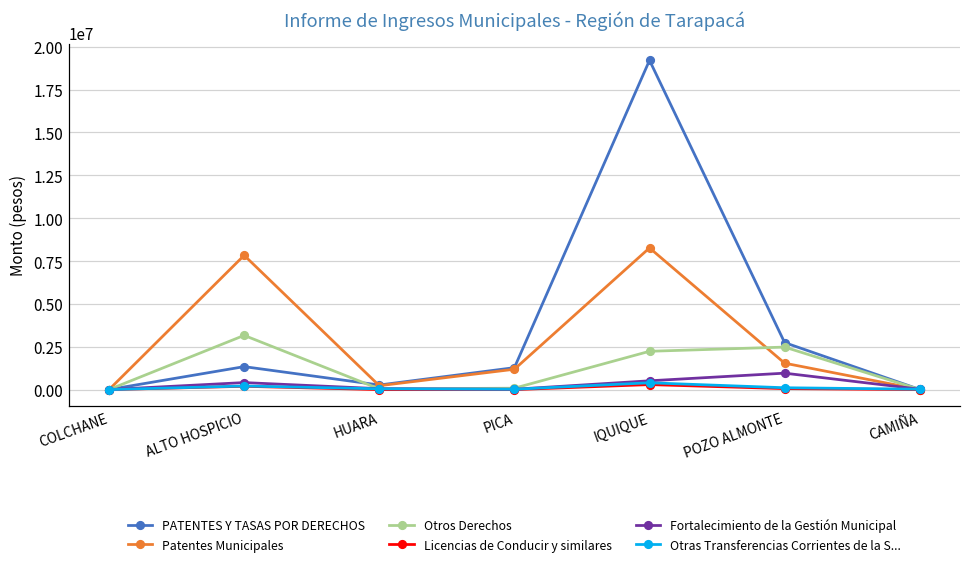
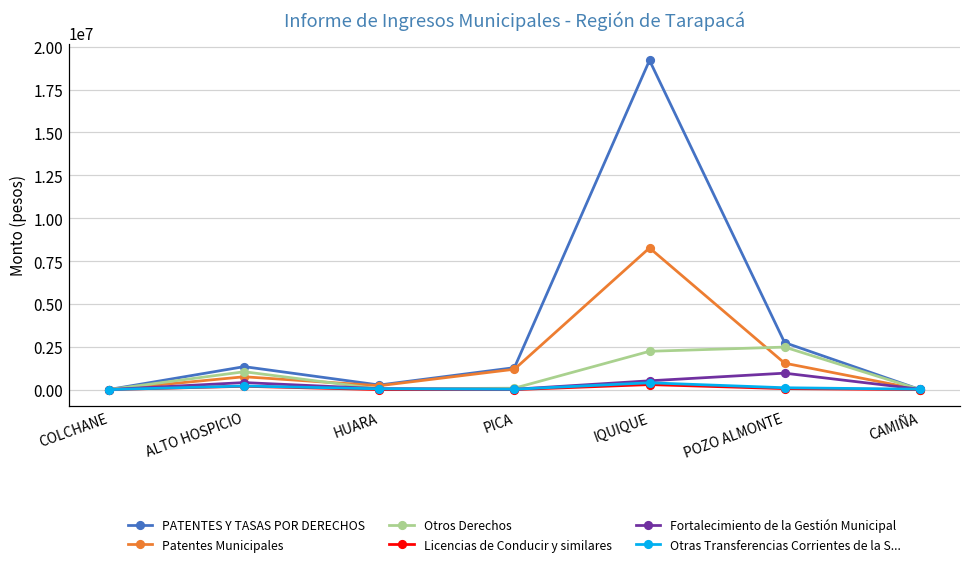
Patentes Municipales, ALTO HOSPICIO: 7800000 -> 700000
Otros Derechos, ALTO HOSPICIO: 3200000 -> 1000000
